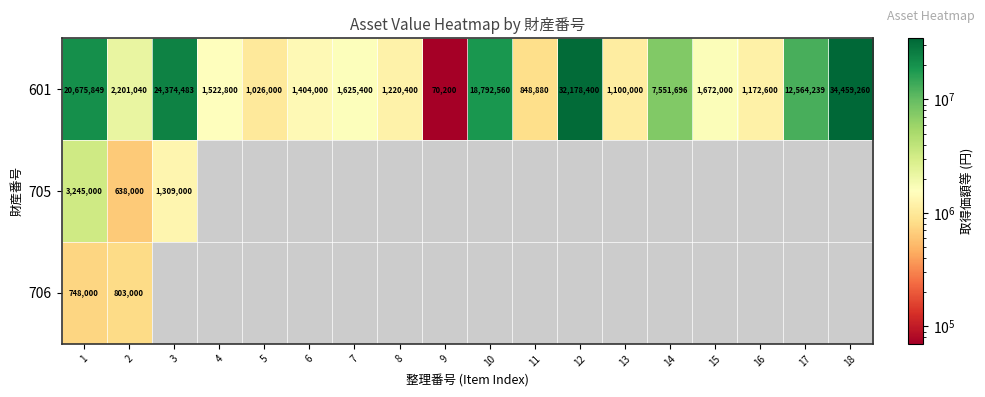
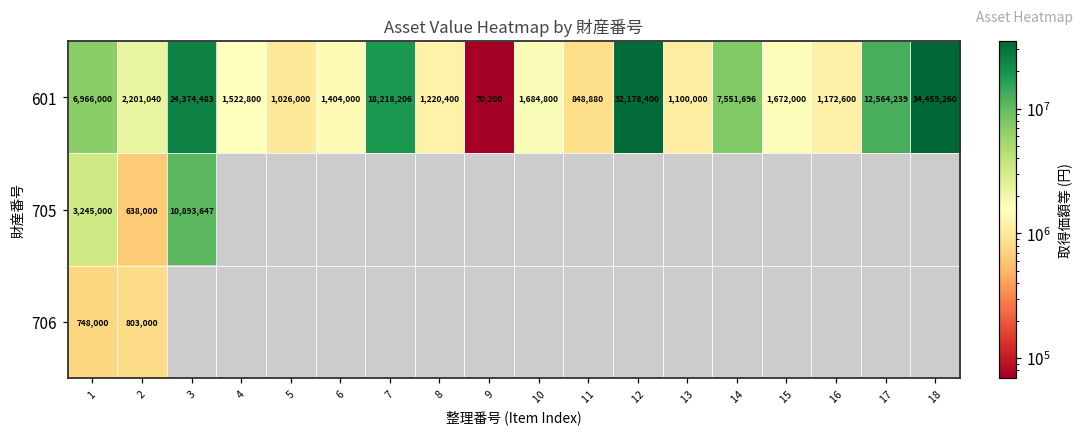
601, 1: 20,675,849 -> 6,966,000
601, 7: 1,625,400 -> 18,218,206
601, 10: 18,792,560 -> 1,684,800
705, 3: 1,309,000 -> 10,893,647
